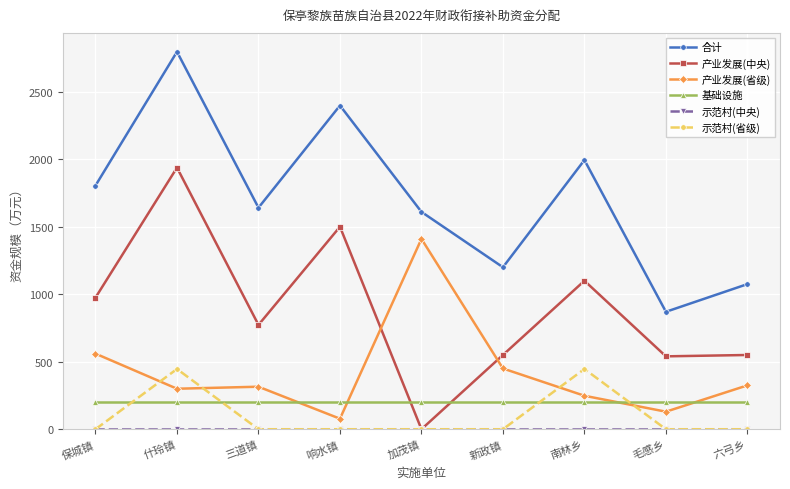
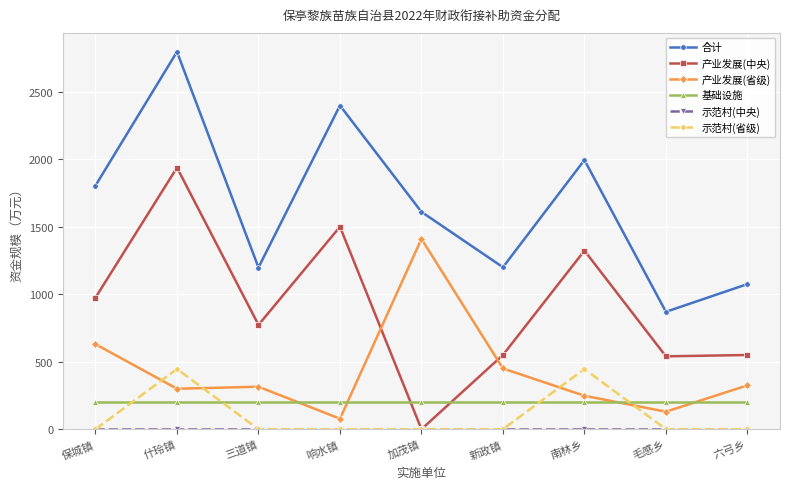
产业发展(省级), 保城镇: 560 -> 630
合计, 三道镇: 1640 -> 1200
产业发展(中央), 南林乡: 1100 -> 1320
